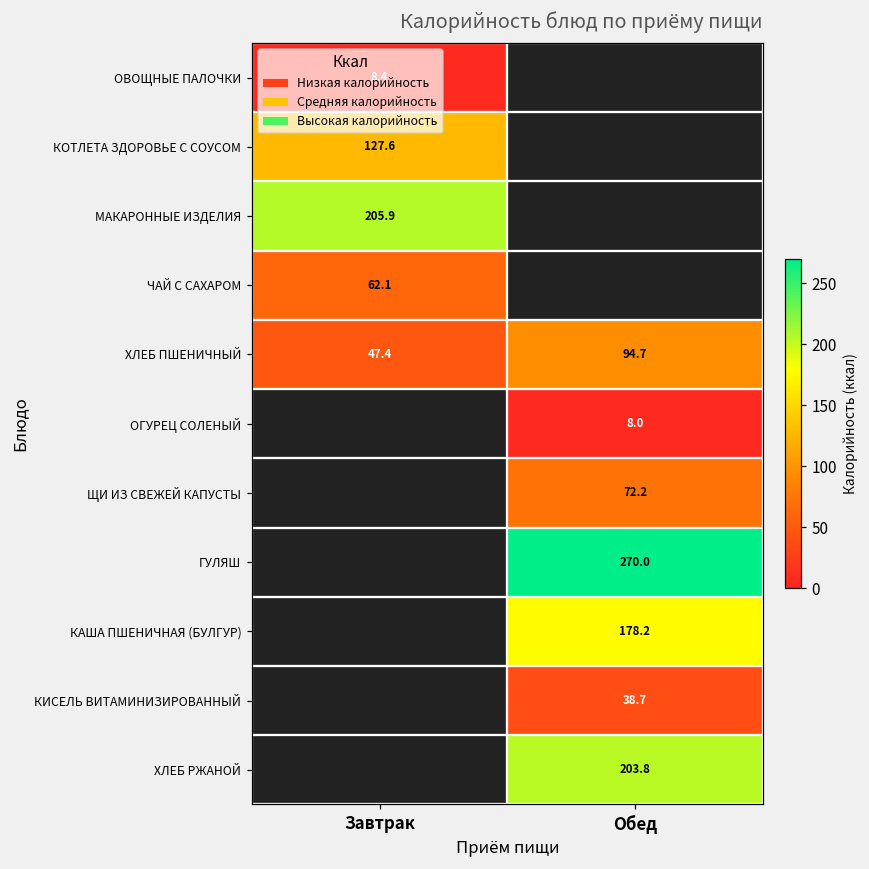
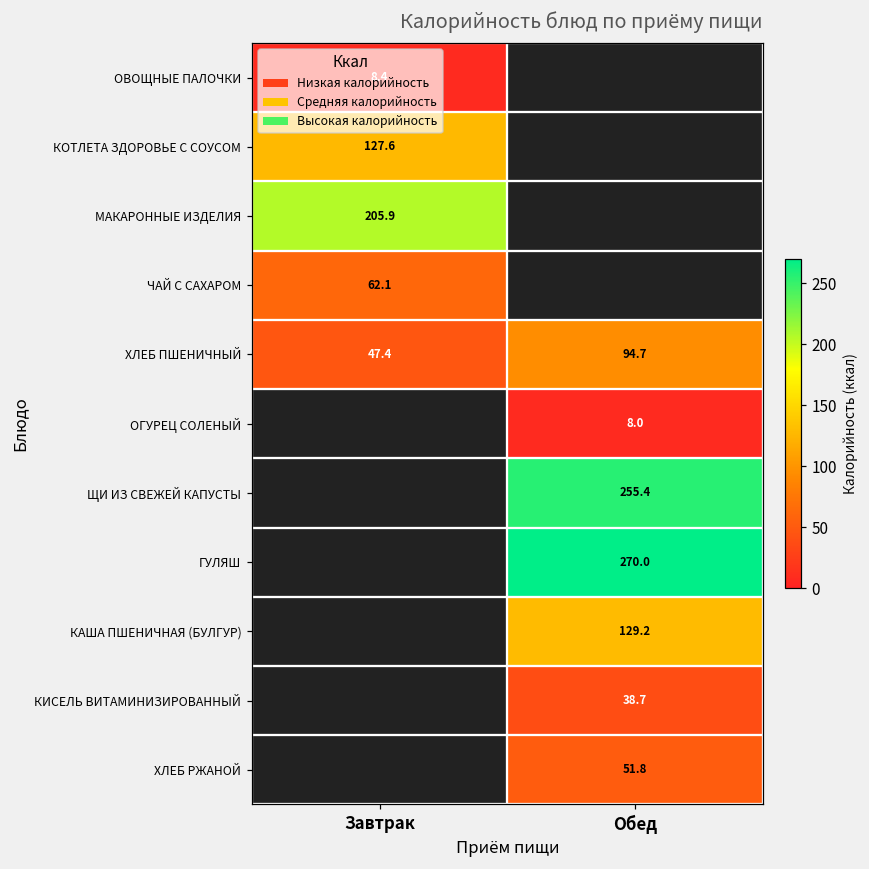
ЩИ ИЗ СВЕЖЕЙ КАПУСТЫ, Обед: 72.2 -> 255.4
КАША ПШЕНИЧНАЯ (БУЛГУР), Обед: 178.2 -> 129.2
ХЛЕБ РЖАНОЙ, Обед: 203.8 -> 51.8
